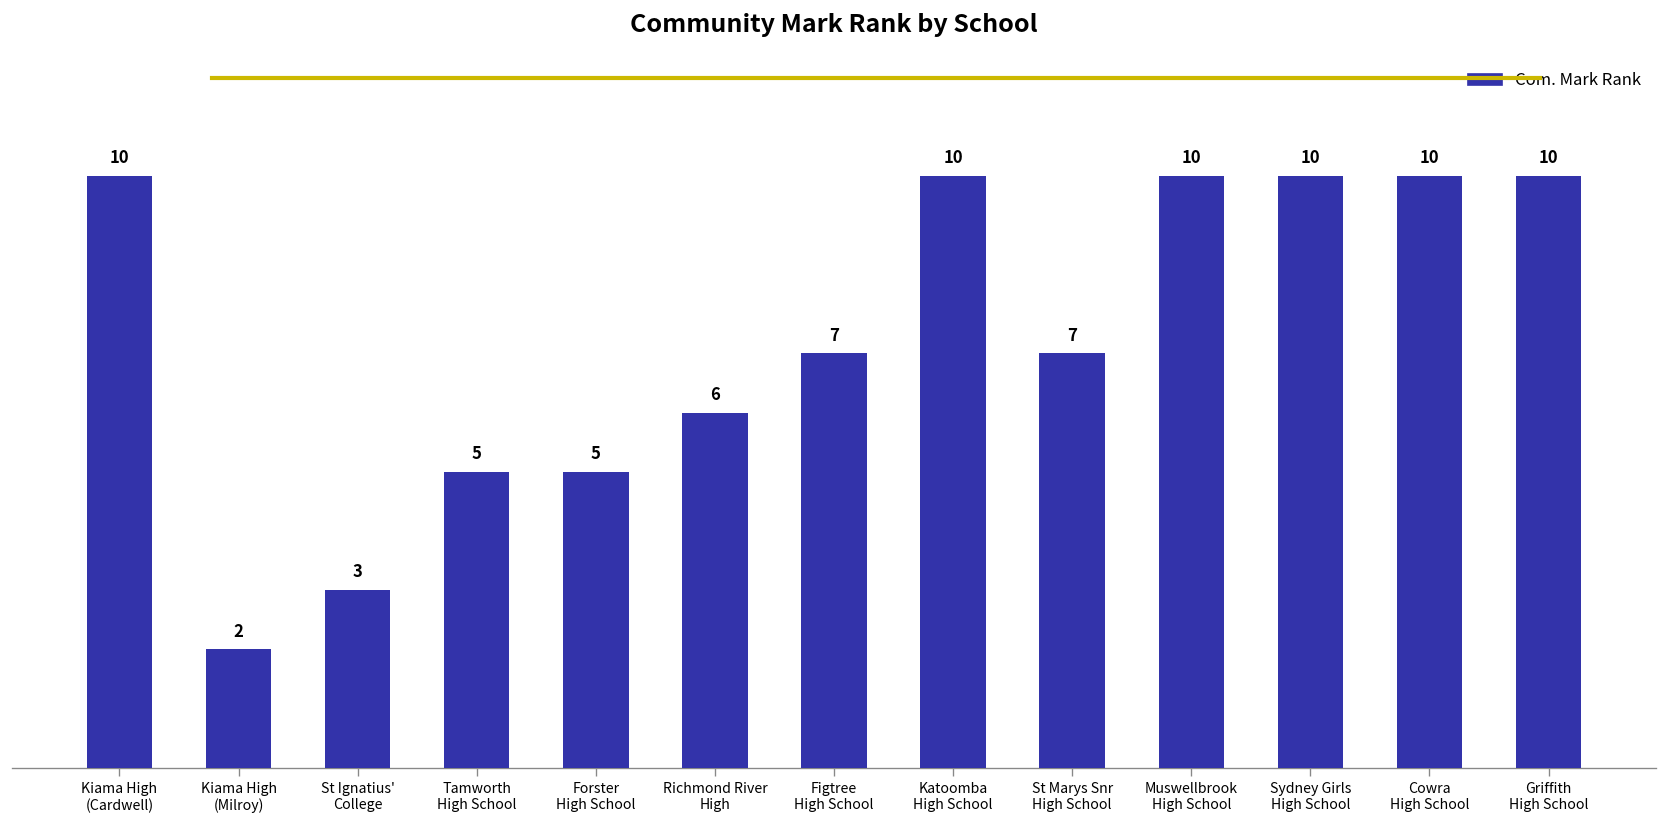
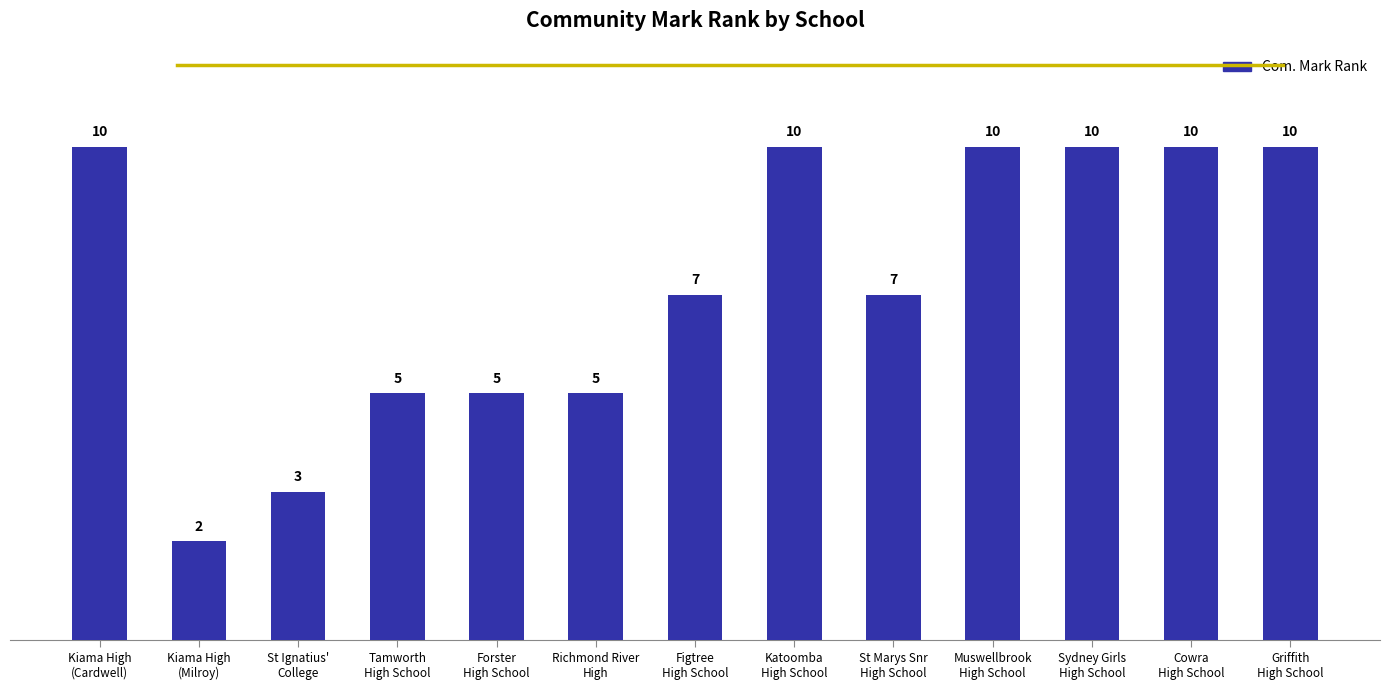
Richmond River High: 6 -> 5
